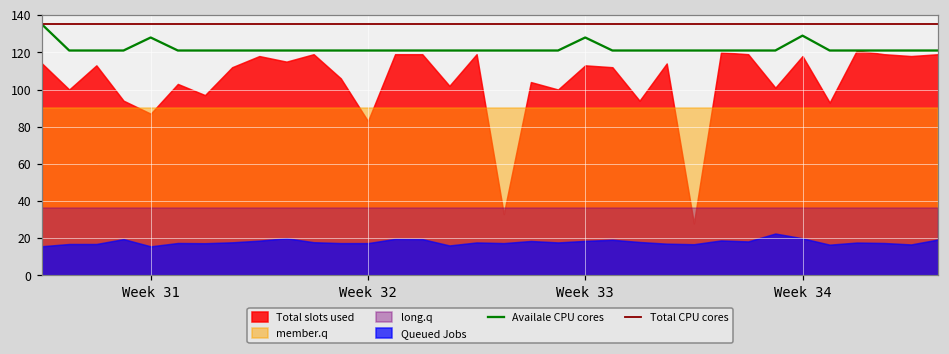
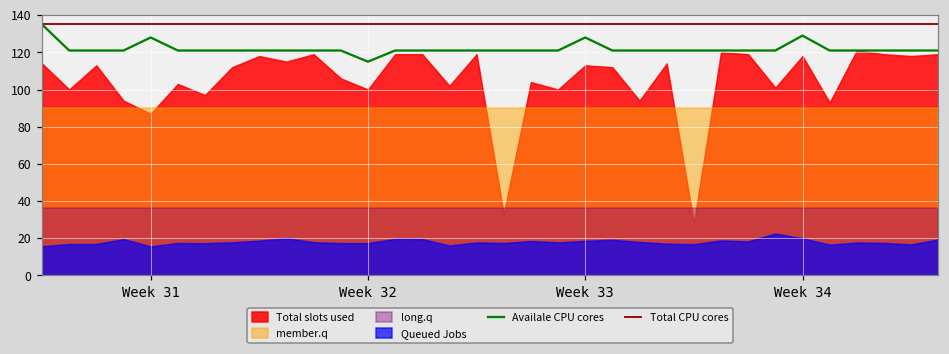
Availale CPU cores, Week 32: 121 -> 115
Total slots used, Week 32: 83 -> 100
